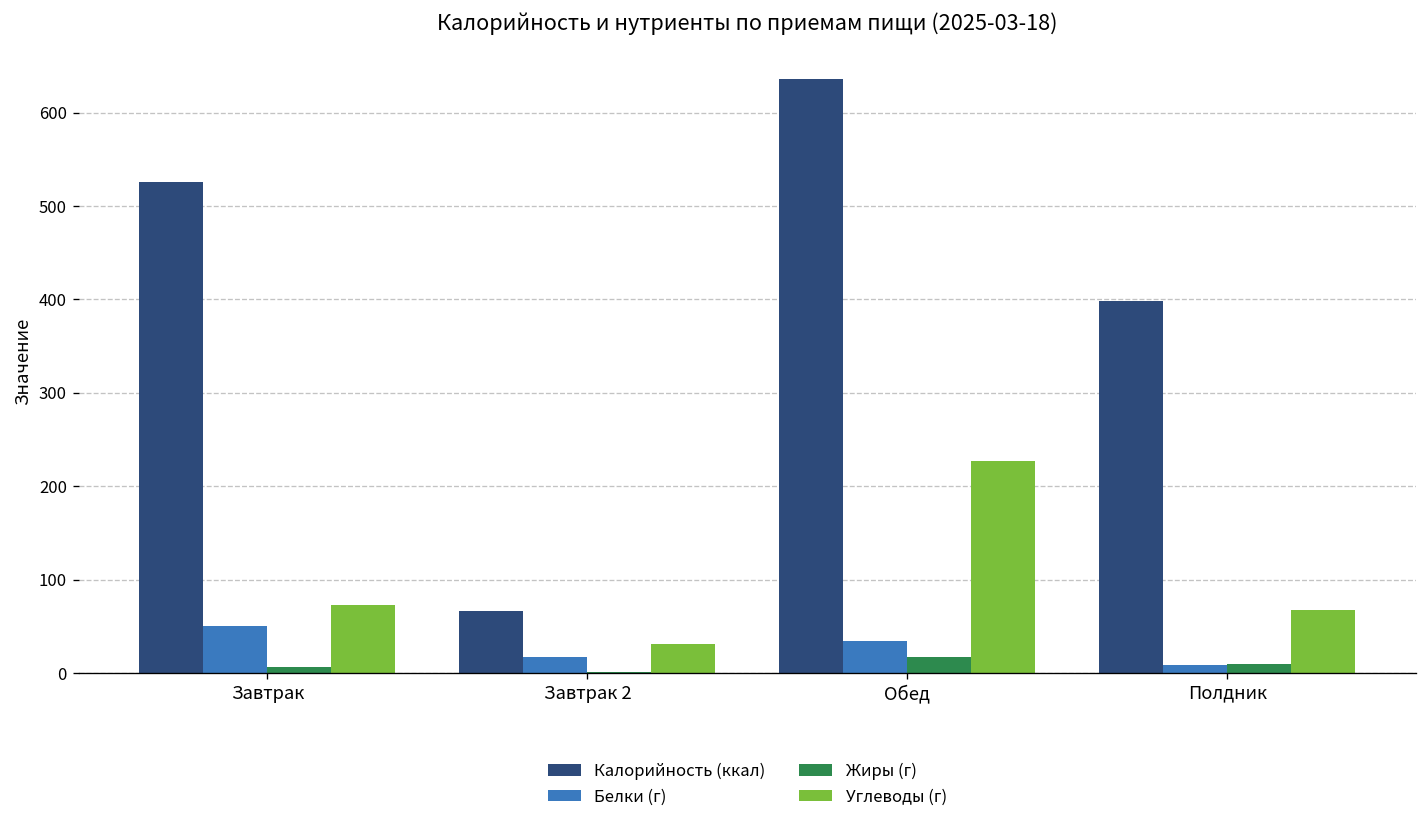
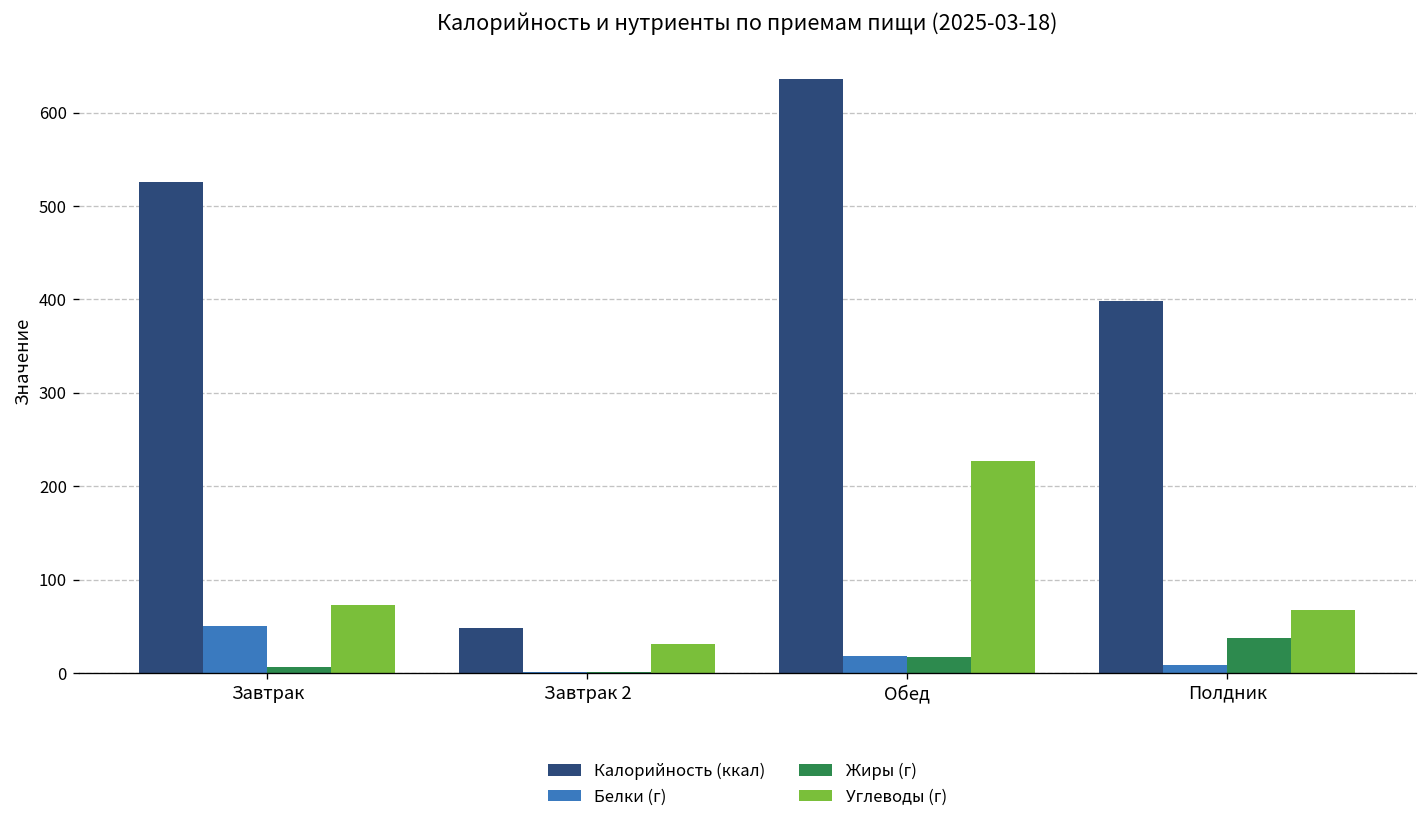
Калорийность (ккал), Завтрак 2: 70 -> 50
Белки (г), Завтрак 2: 20 -> 0
Белки (г), Обед: 30 -> 20
Жиры (г), Полдник: 10 -> 40
